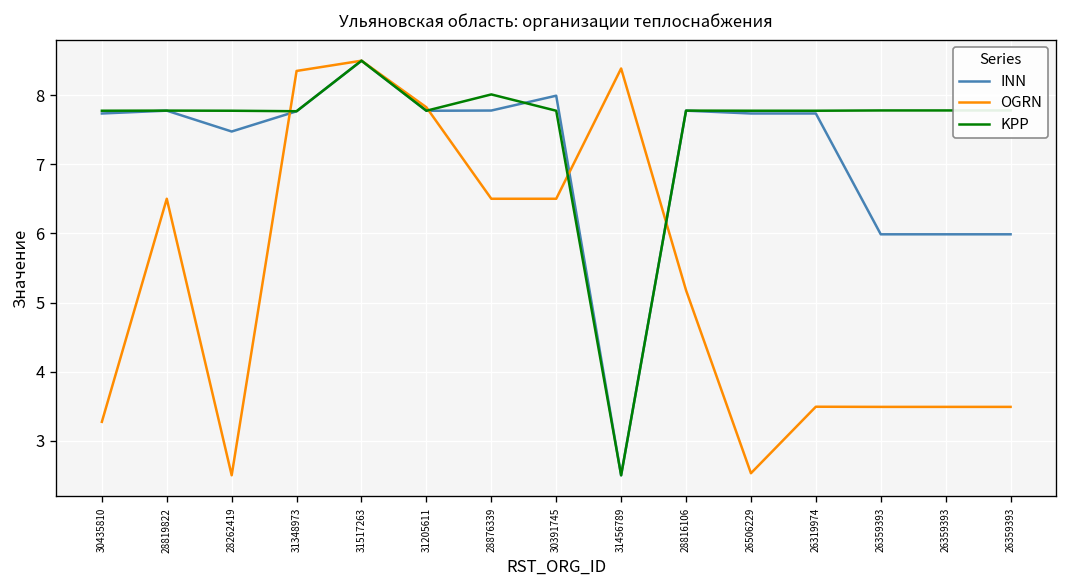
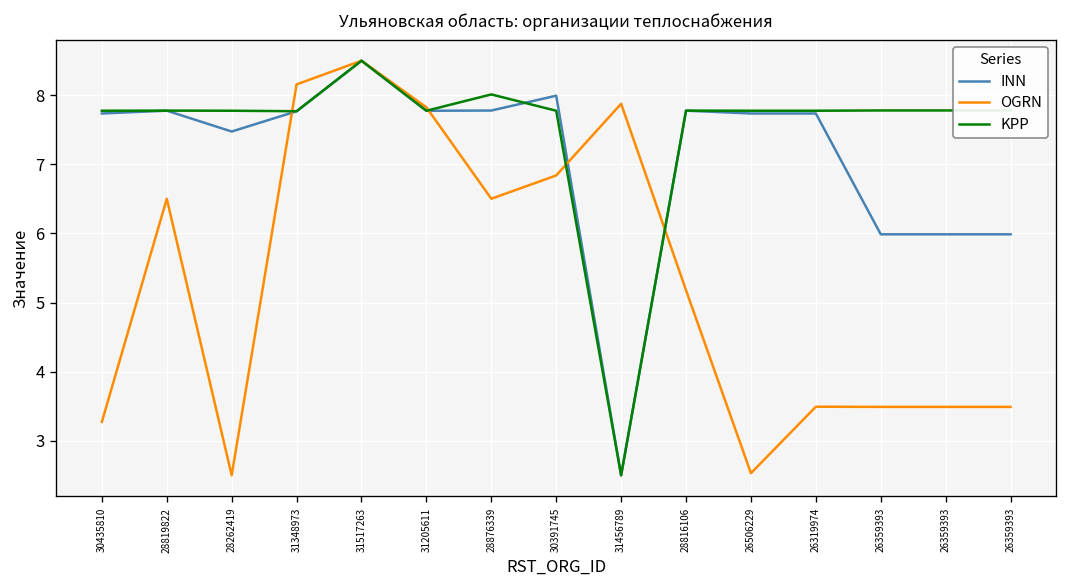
OGRN, 31348973: 8.4 -> 8.2
OGRN, 30391745: 6.5 -> 6.8
OGRN, 31456789: 8.4 -> 7.9
